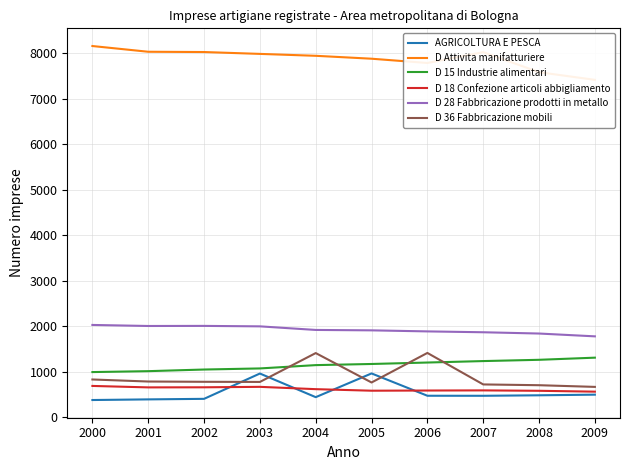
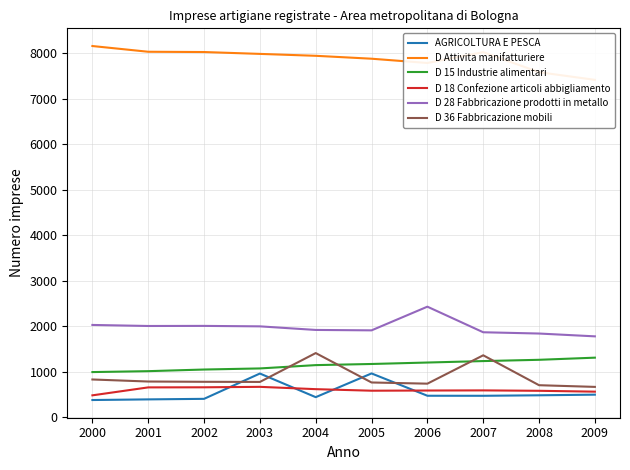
D 18 Confezione articoli abbigliamento, 2000: 700 -> 500
D 28 Fabbricazione prodotti in metallo, 2006: 1900 -> 2400
D 36 Fabbricazione mobili, 2006: 1400 -> 700
D 36 Fabbricazione mobili, 2007: 700 -> 1400
